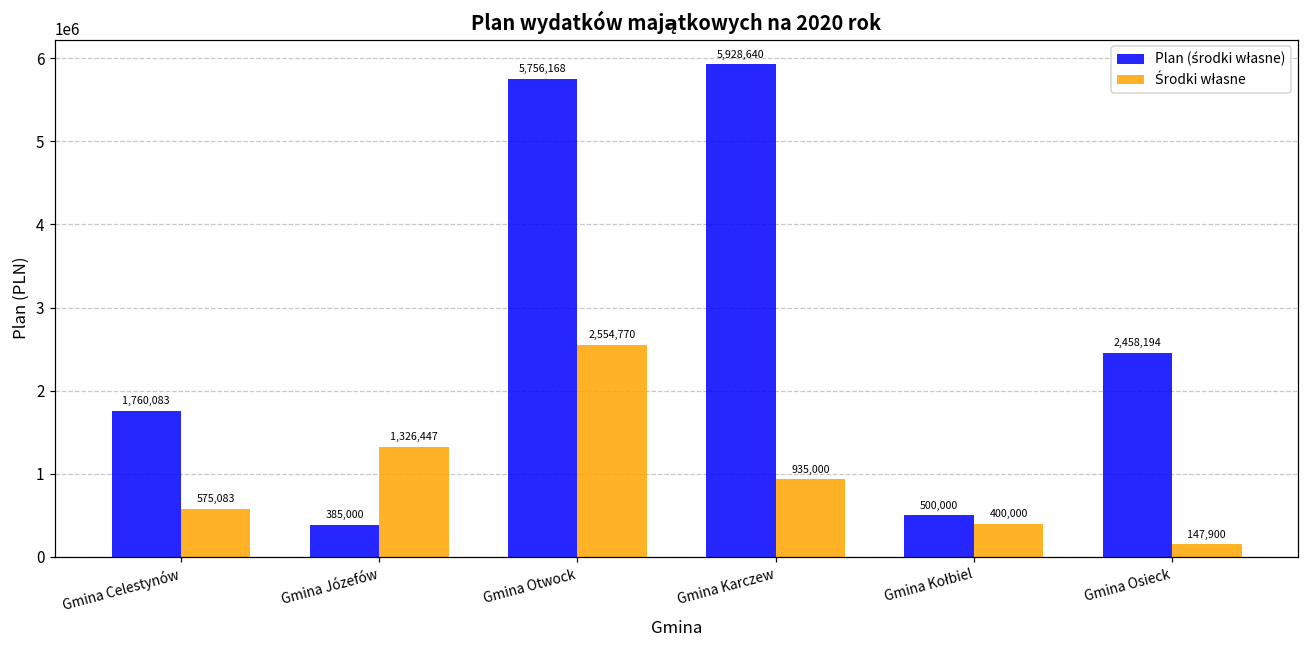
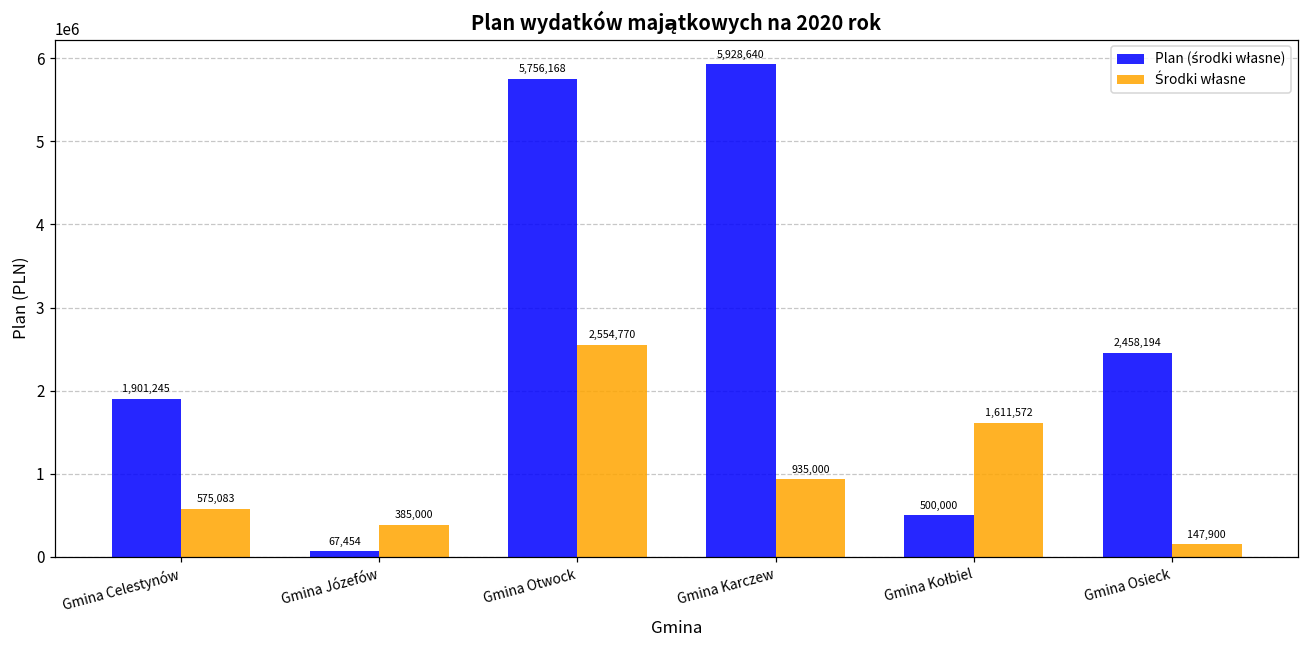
Plan (środki własne), Gmina Celestynów: 1,760,083 -> 1,901,245
Plan (środki własne), Gmina Józefów: 385,000 -> 67,454
Środki własne, Gmina Józefów: 1,326,447 -> 385,000
Środki własne, Gmina Kołbiel: 400,000 -> 1,611,572
